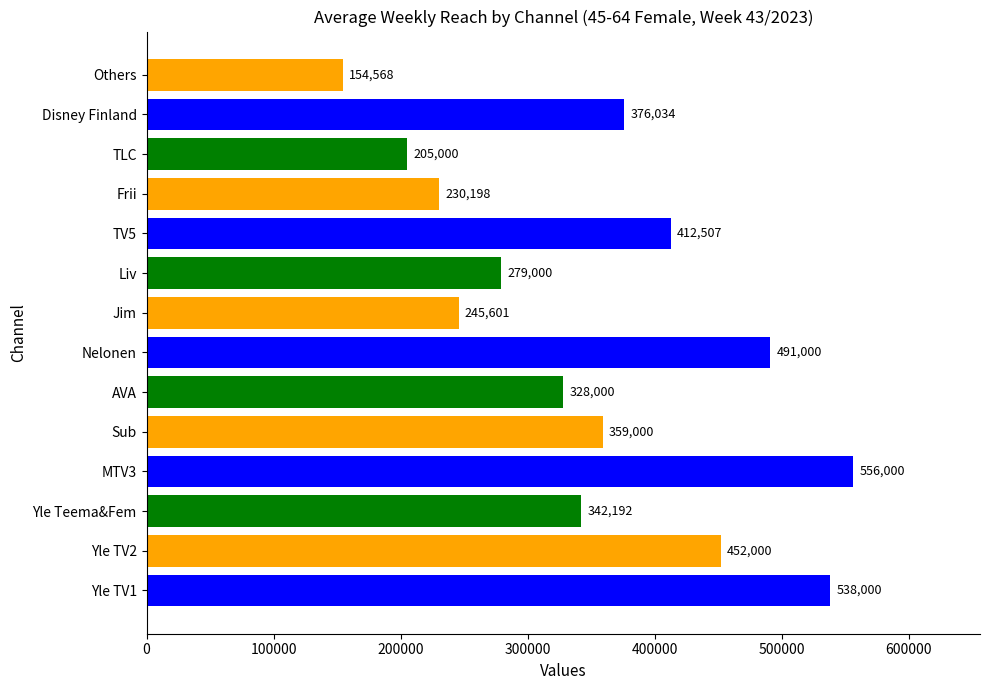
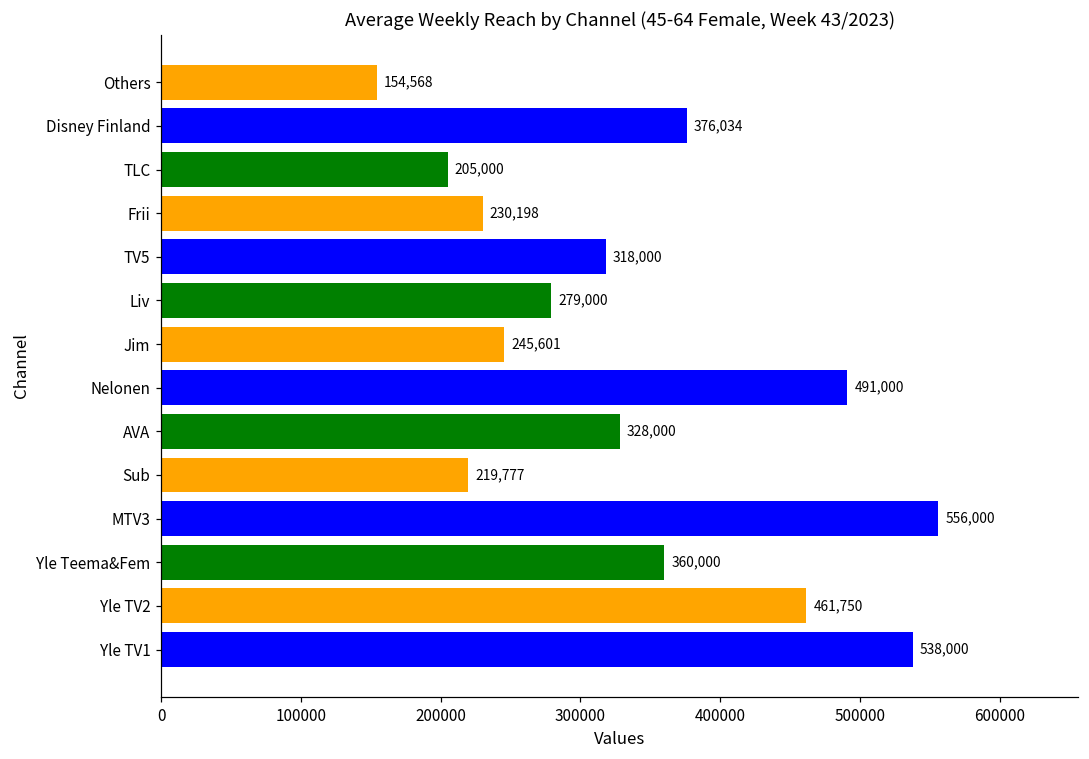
TV5: 412,507 -> 318,000
Sub: 359,000 -> 219,777
Yle Teema&Fem: 342,192 -> 360,000
Yle TV2: 452,000 -> 461,750
